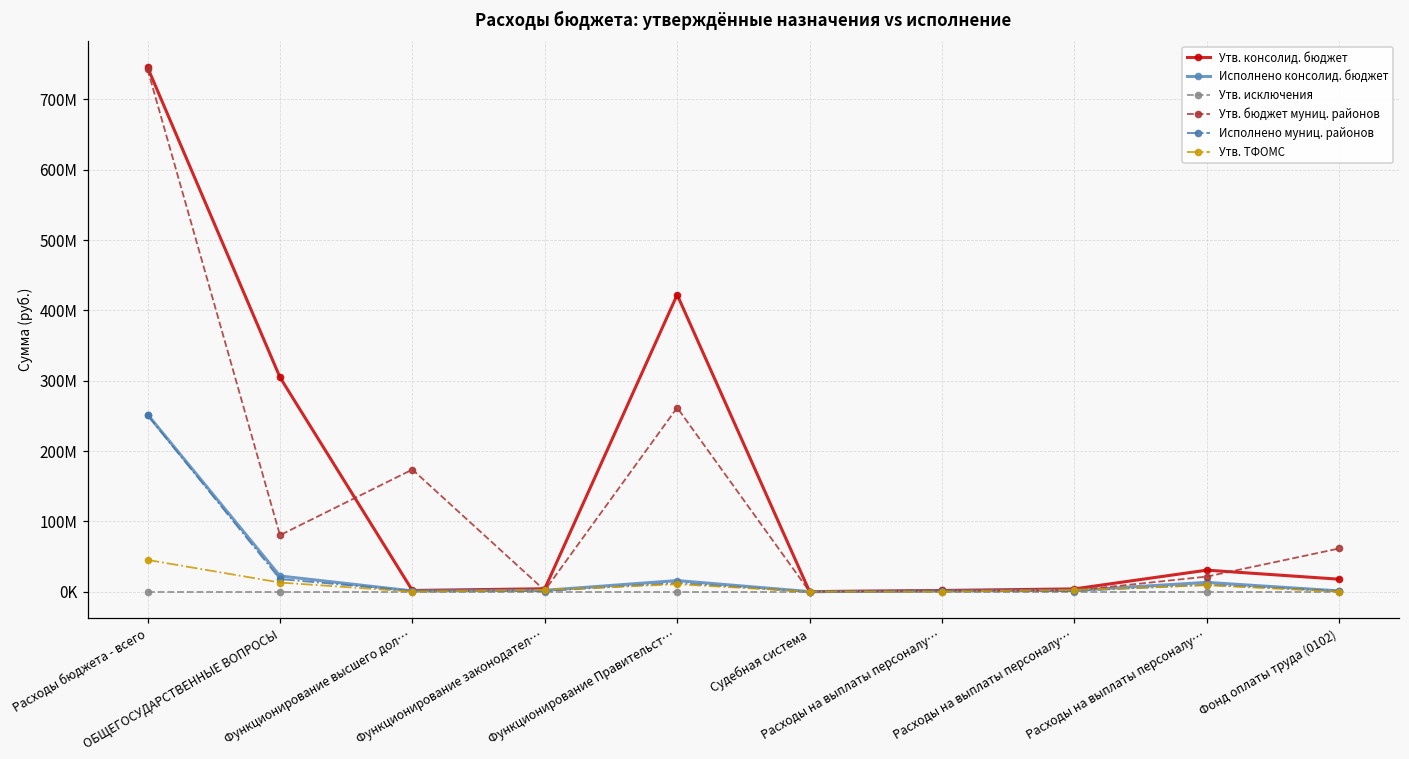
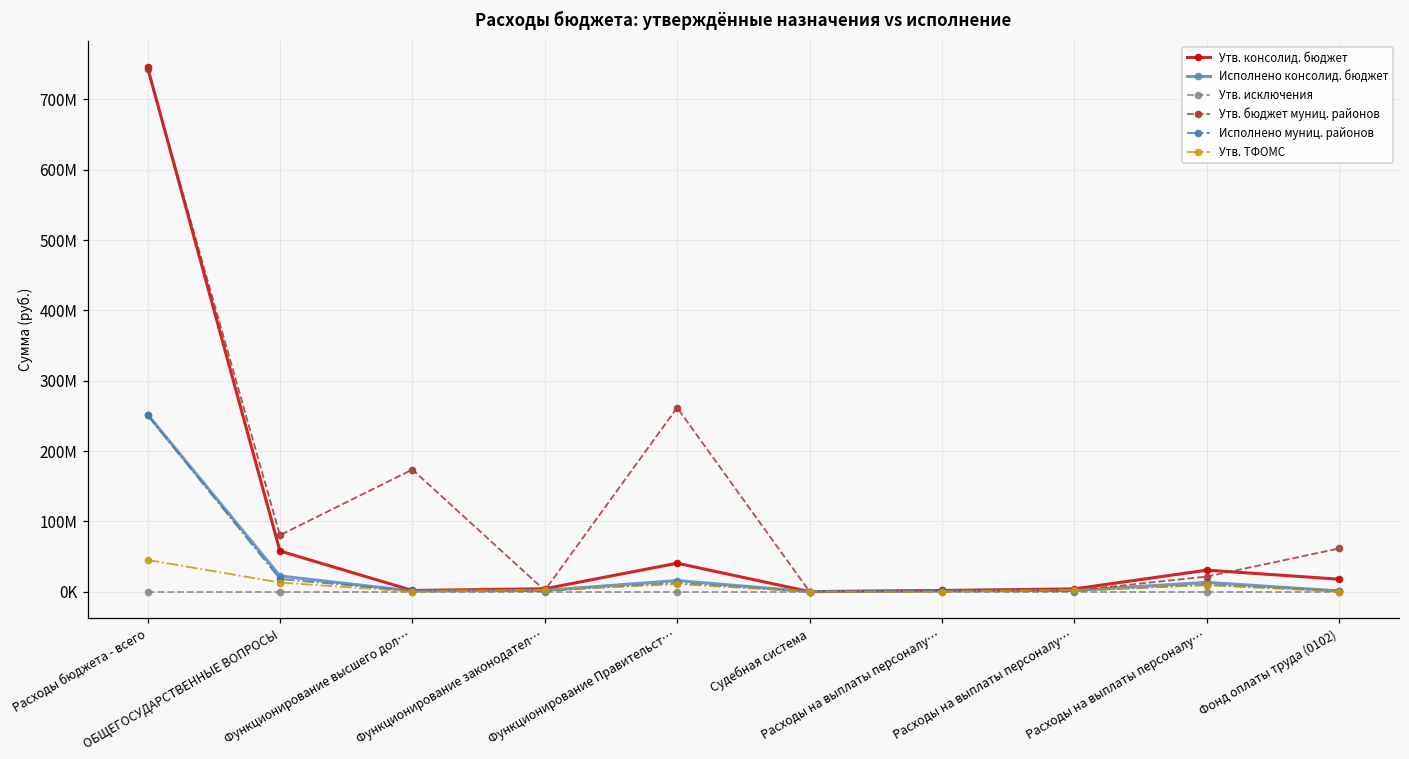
Утв. консолид. бюджет, ОБЩЕГОСУДАРСТВЕННЫЕ ВОПРОСЫ: 300000000 -> 60000000
Утв. консолид. бюджет, Функционирование Правительст…: 420000000 -> 40000000
